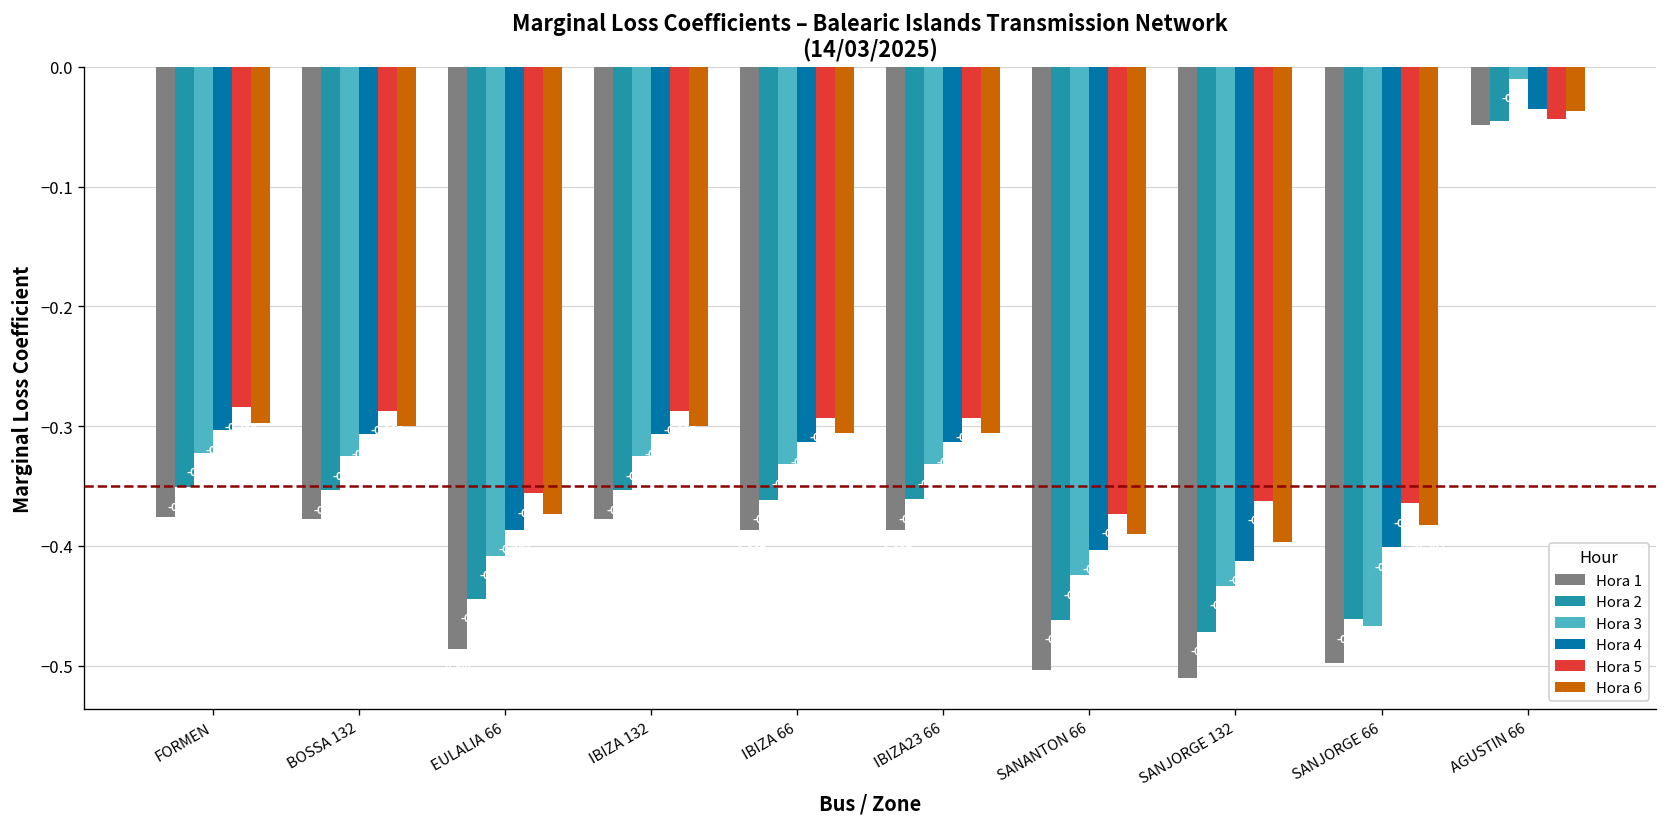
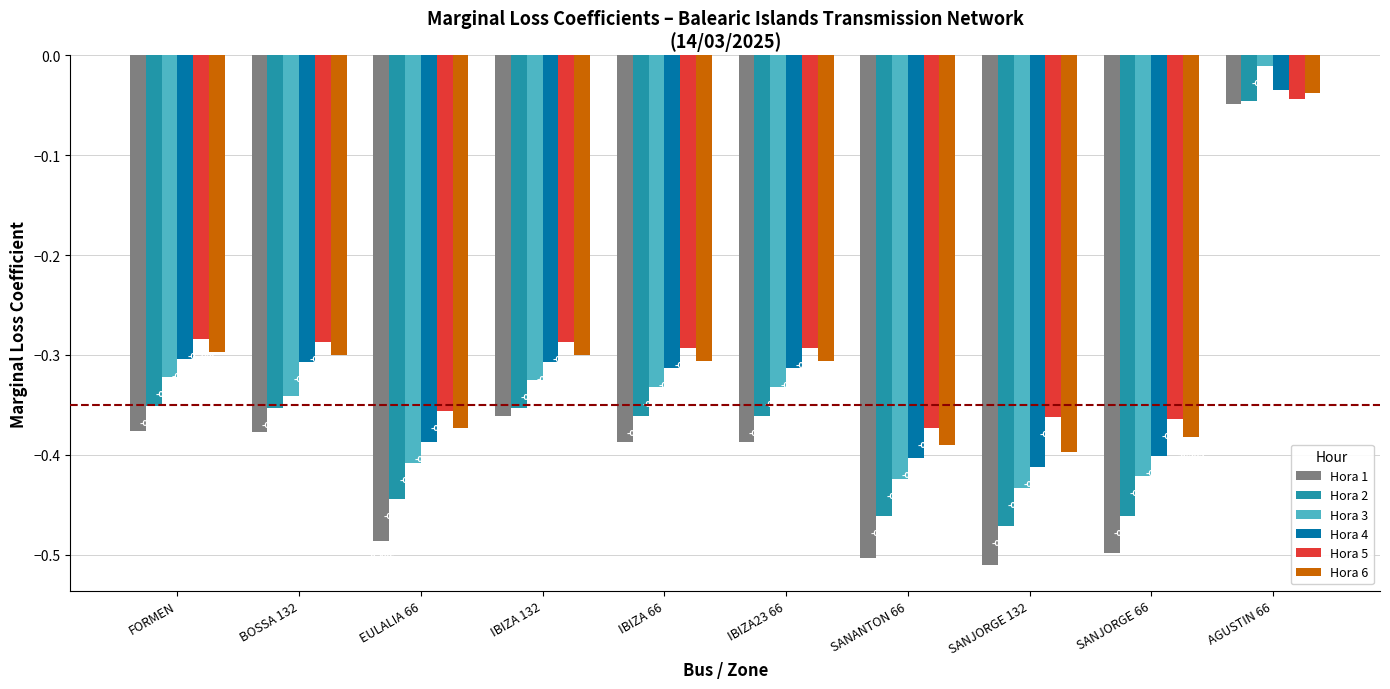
Hora 3, BOSSA 132: -0.33 -> -0.34
Hora 1, IBIZA 132: -0.38 -> -0.36
Hora 3, SANJORGE 66: -0.47 -> -0.42
